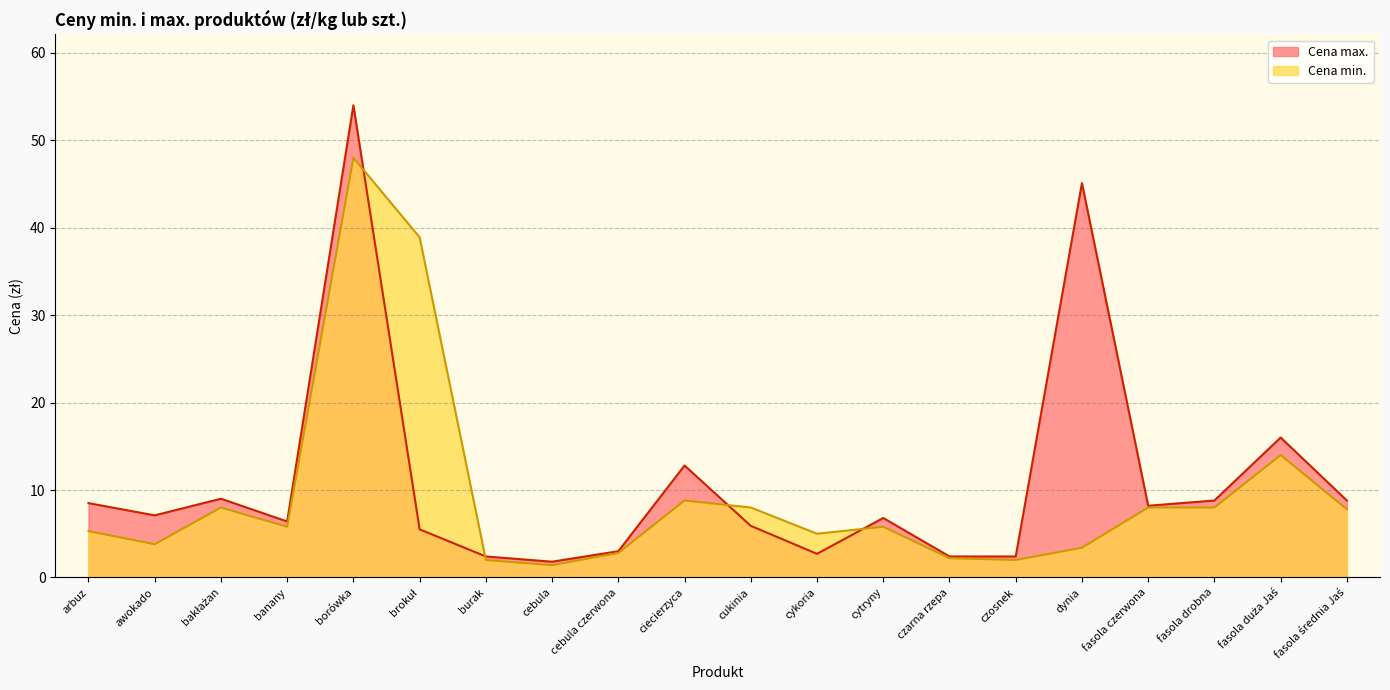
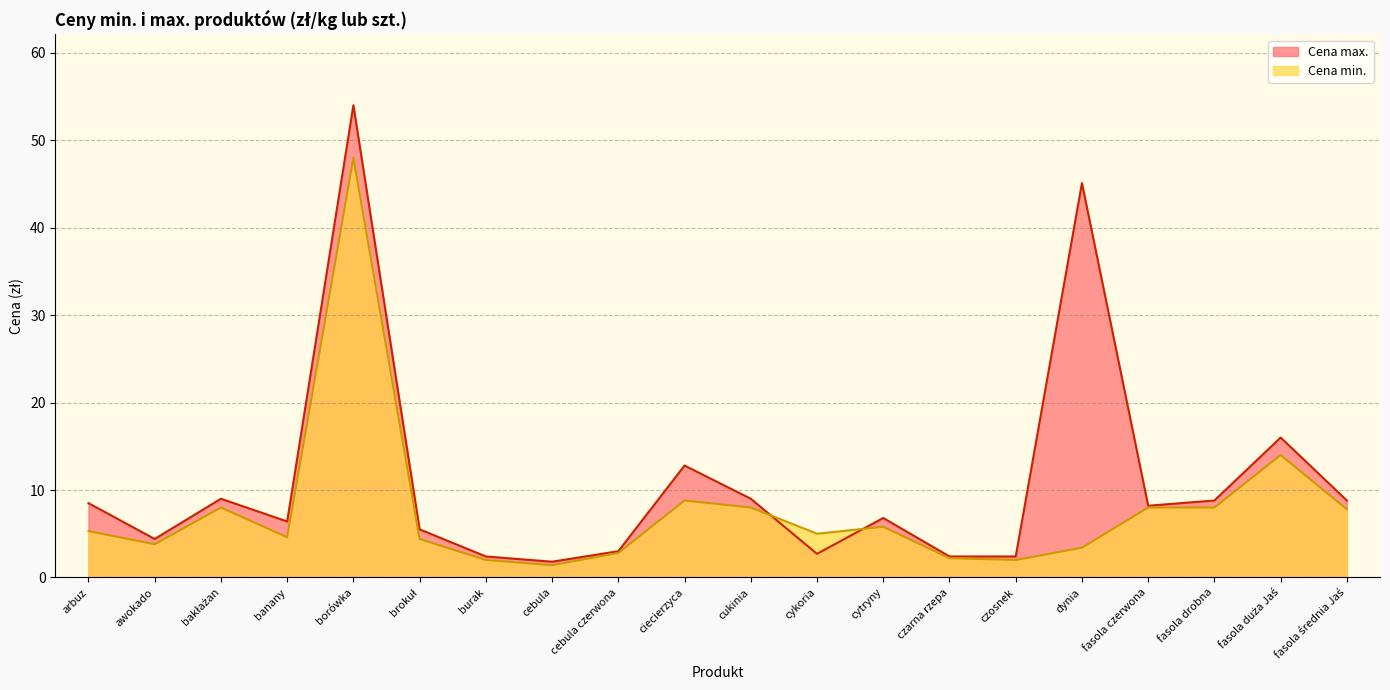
Cena max., awokado: 7 -> 4
Cena min., banany: 6 -> 5
Cena min., brokuł: 39 -> 4
Cena max., cukinia: 6 -> 9
